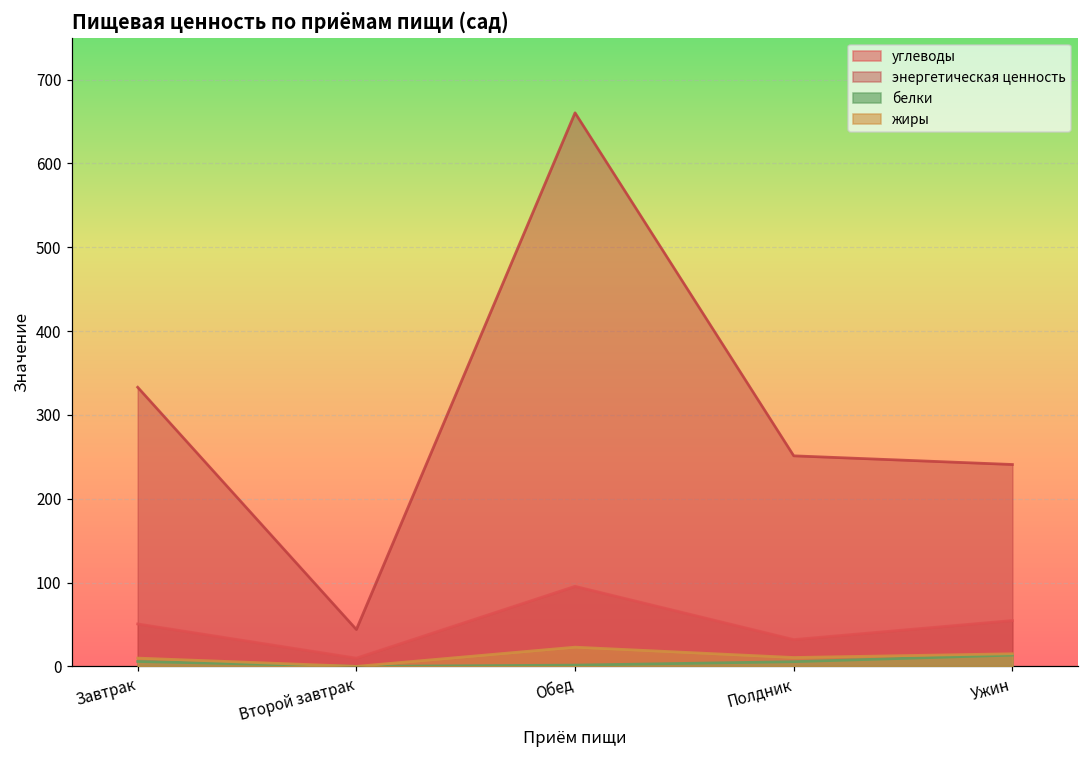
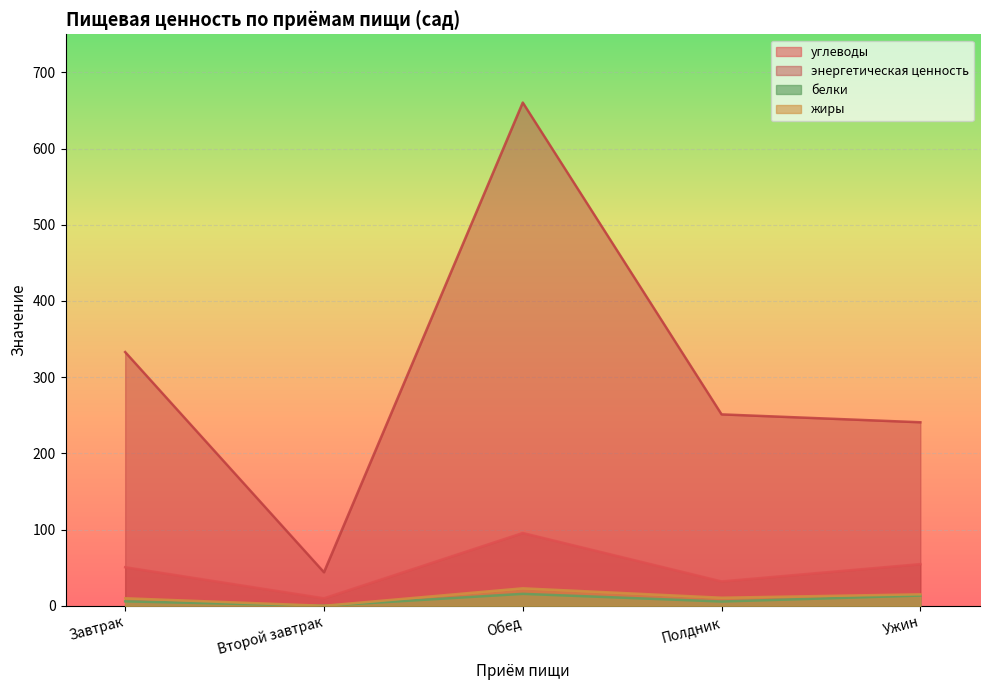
белки, Обед: 0 -> 20
